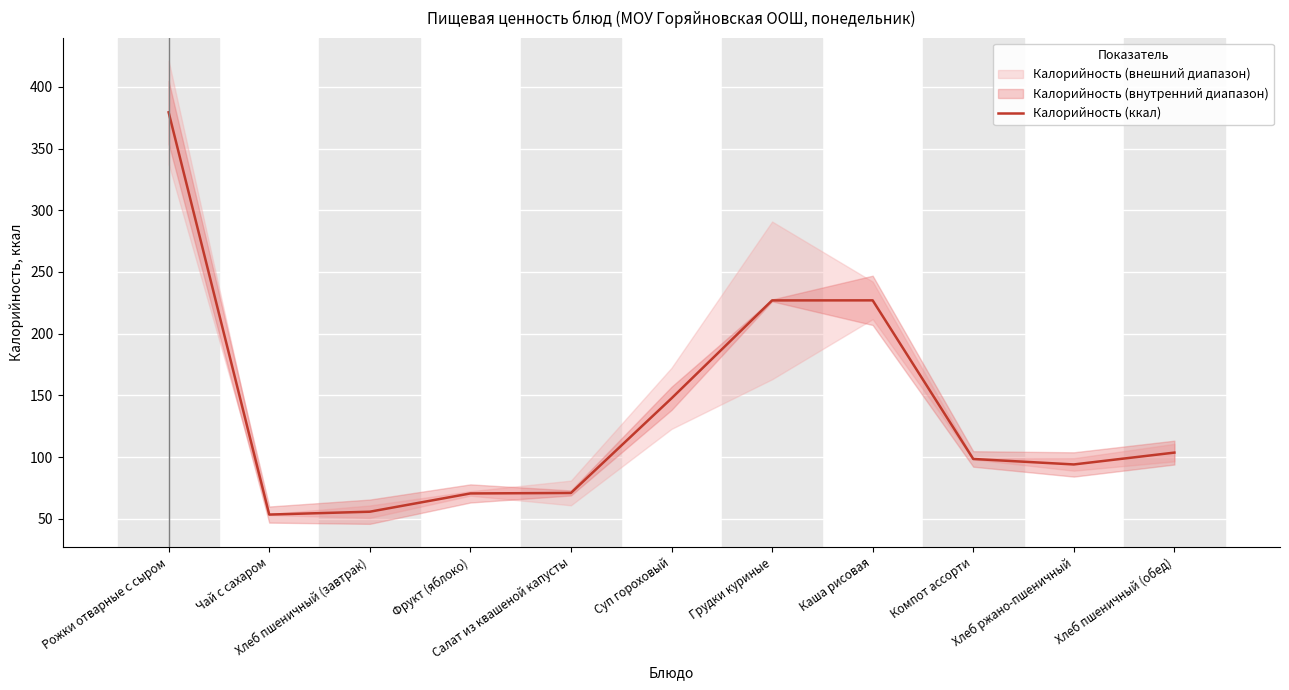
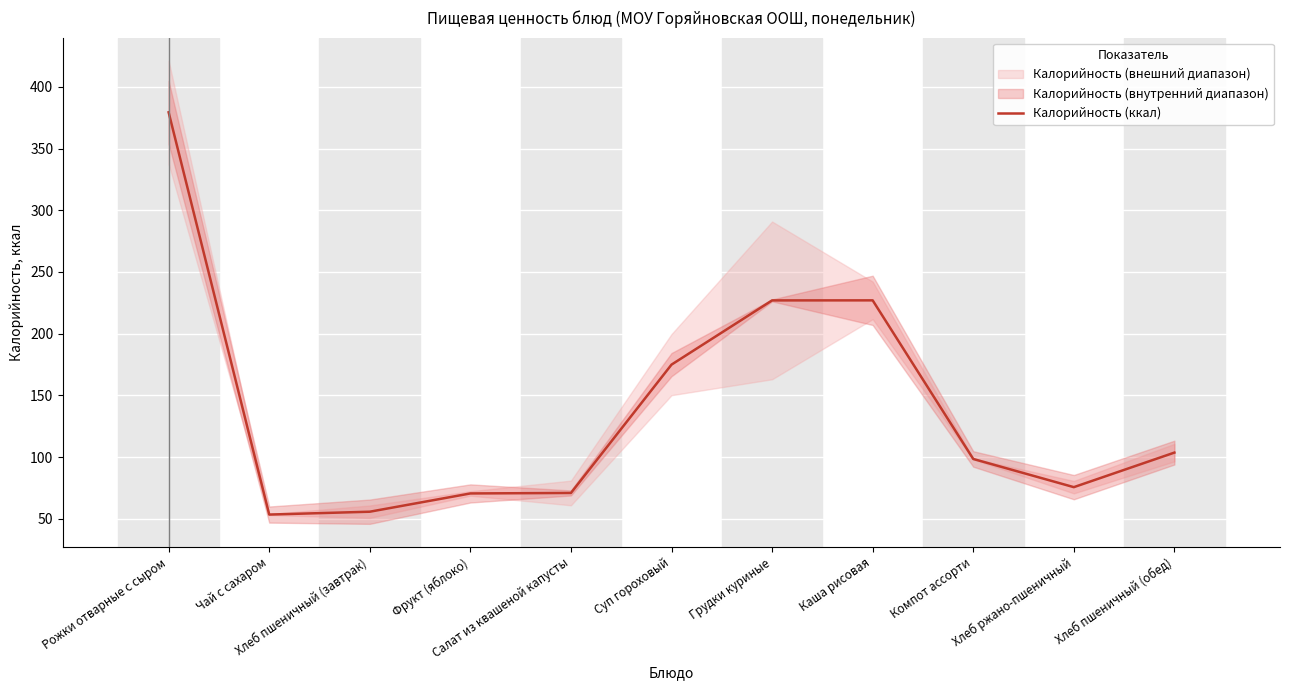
Калорийность (ккал), Суп гороховый: 148 -> 175
Калорийность (ккал), Хлеб ржано-пшеничный: 94 -> 76
